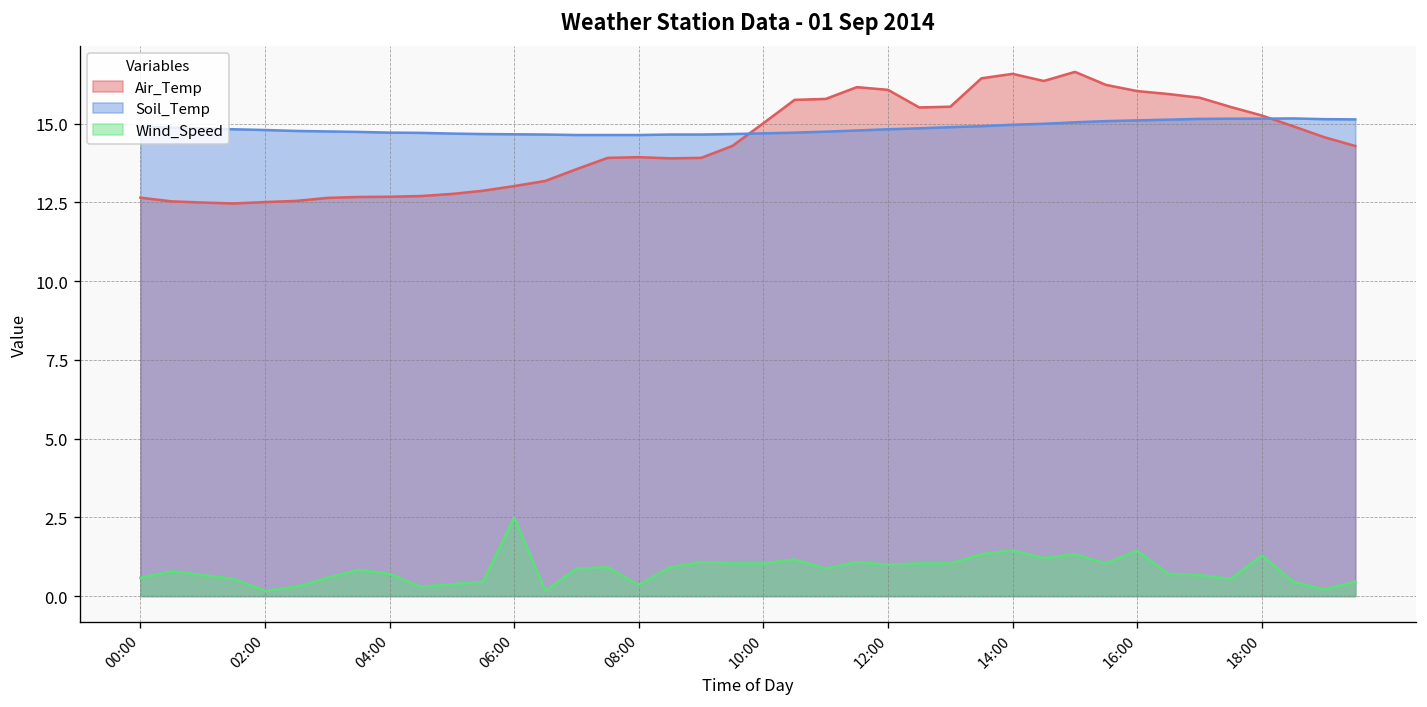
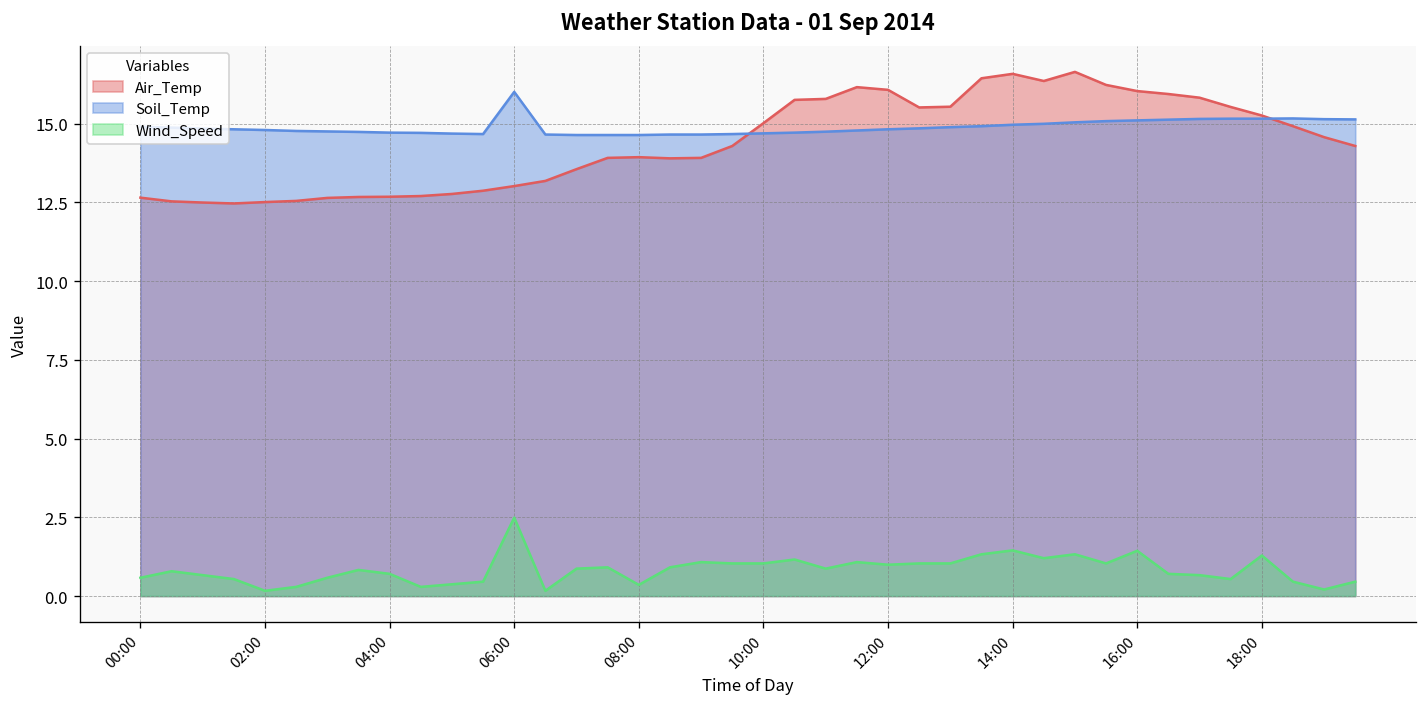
Soil_Temp, 06:00: 14.7 -> 16.0
